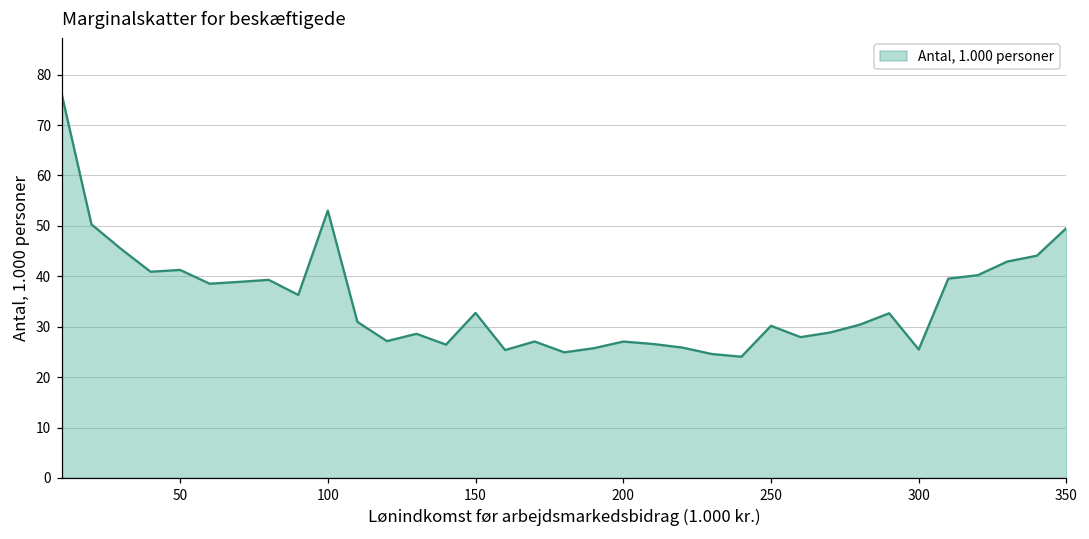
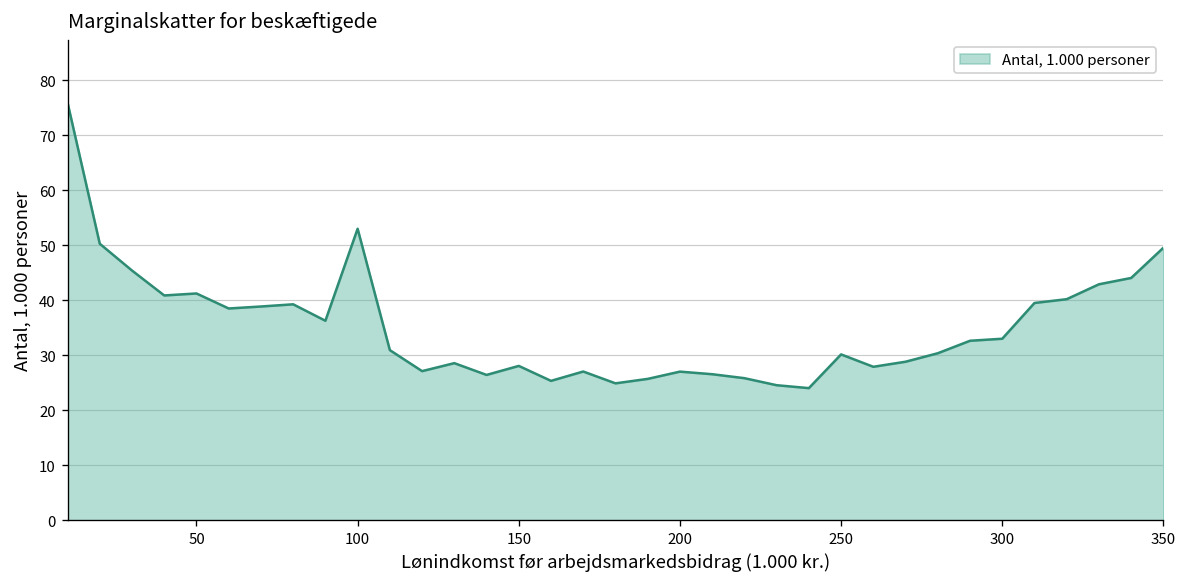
150: 33 -> 28
300: 25 -> 33
